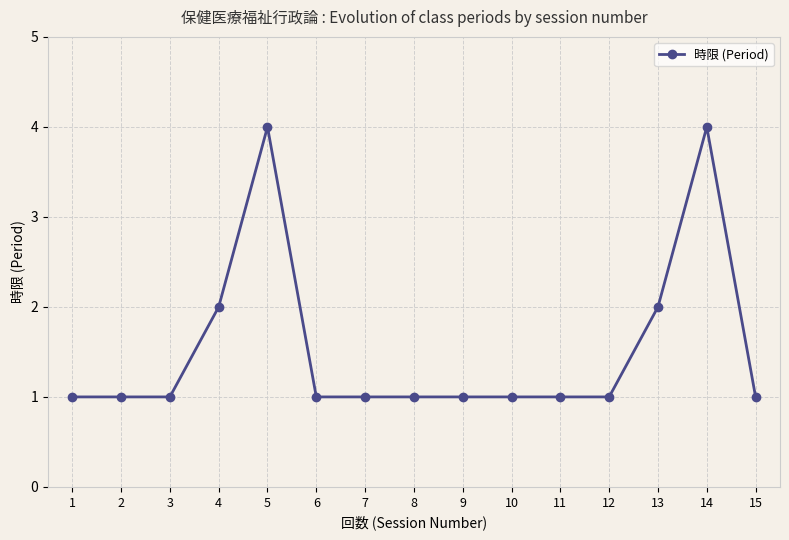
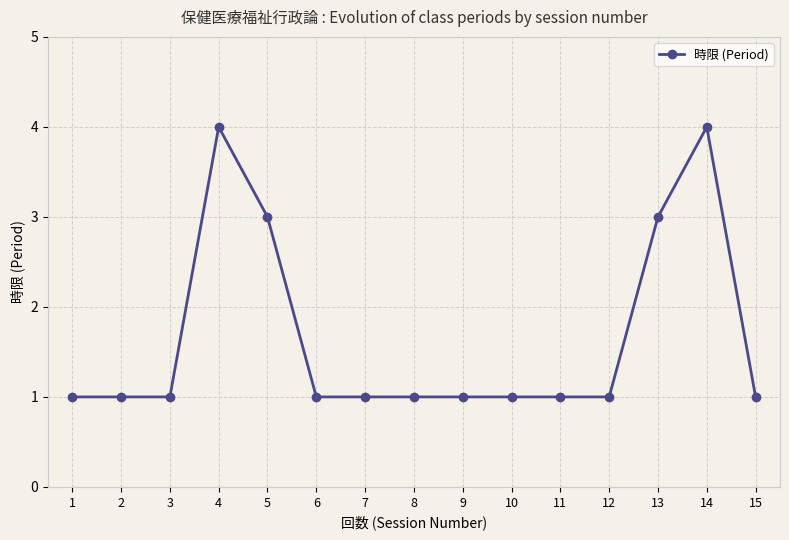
4: 2 -> 4
5: 4 -> 3
13: 2 -> 3
